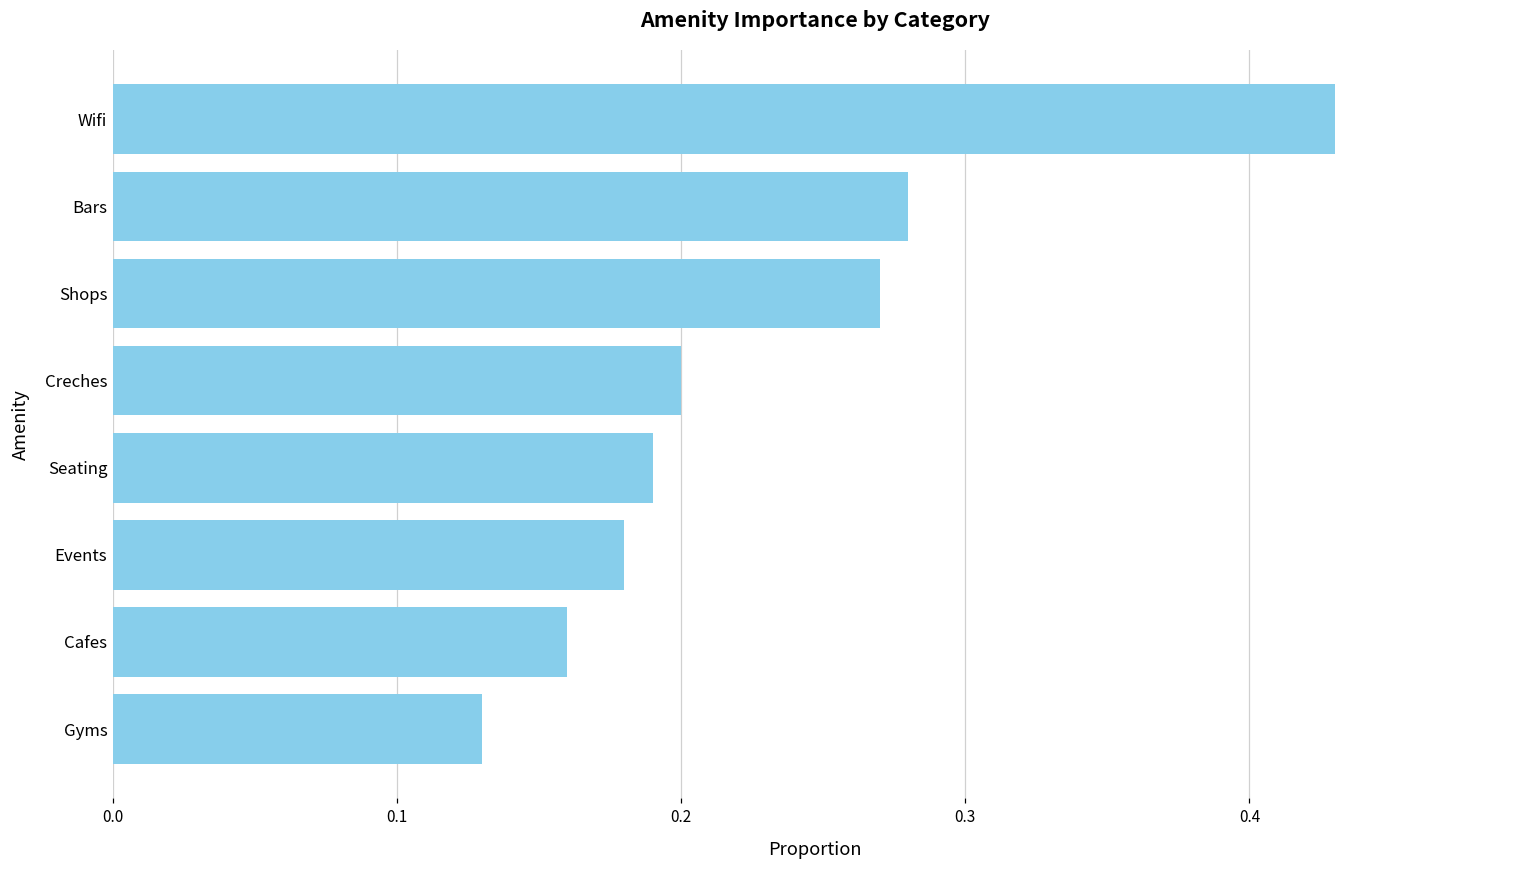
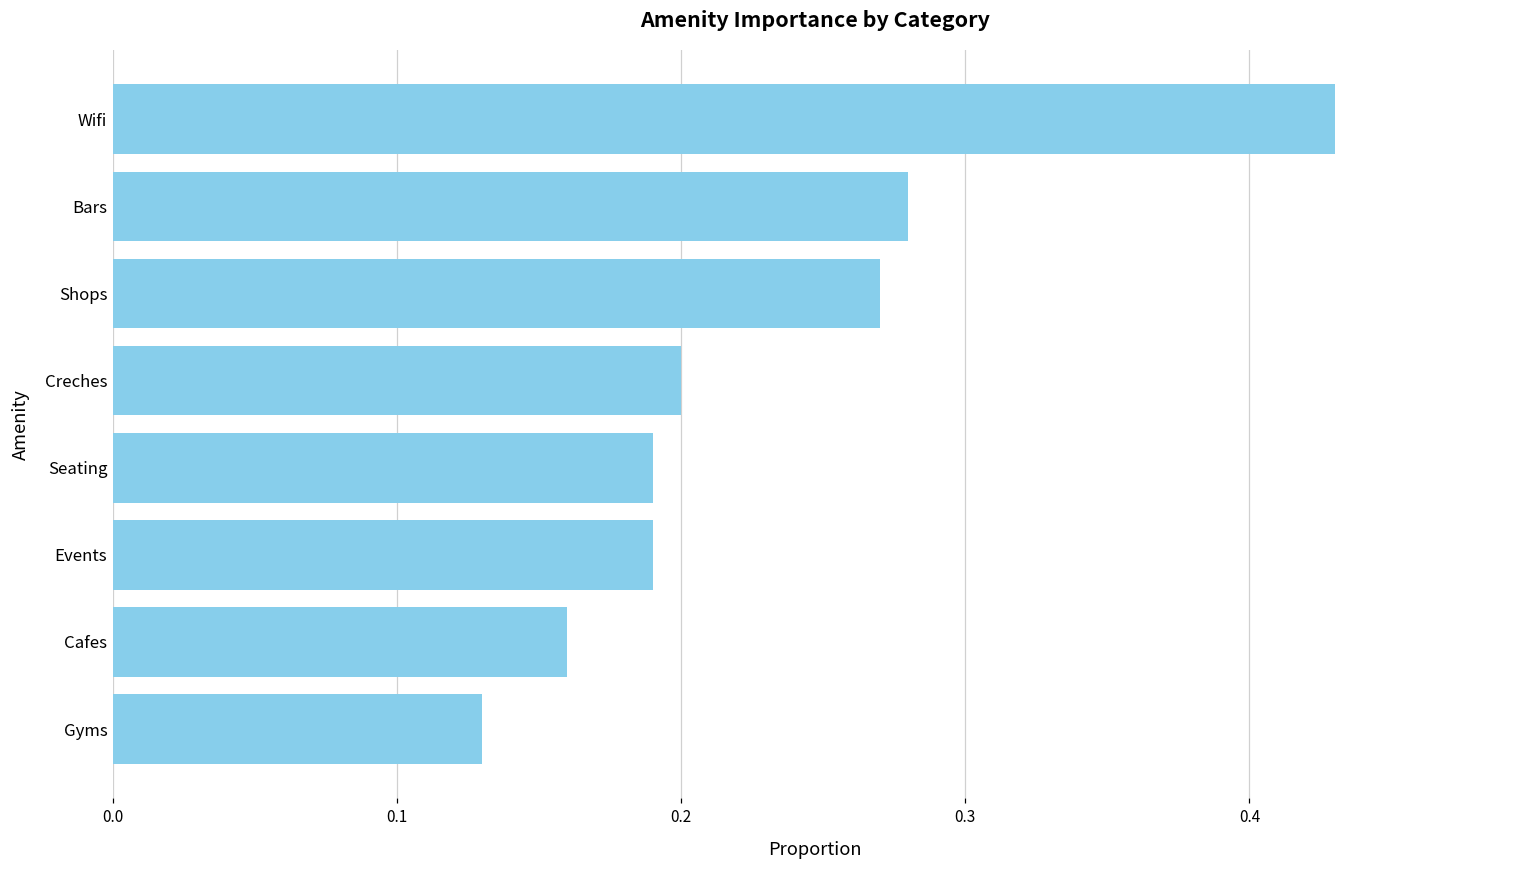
Events: 0.18 -> 0.19
